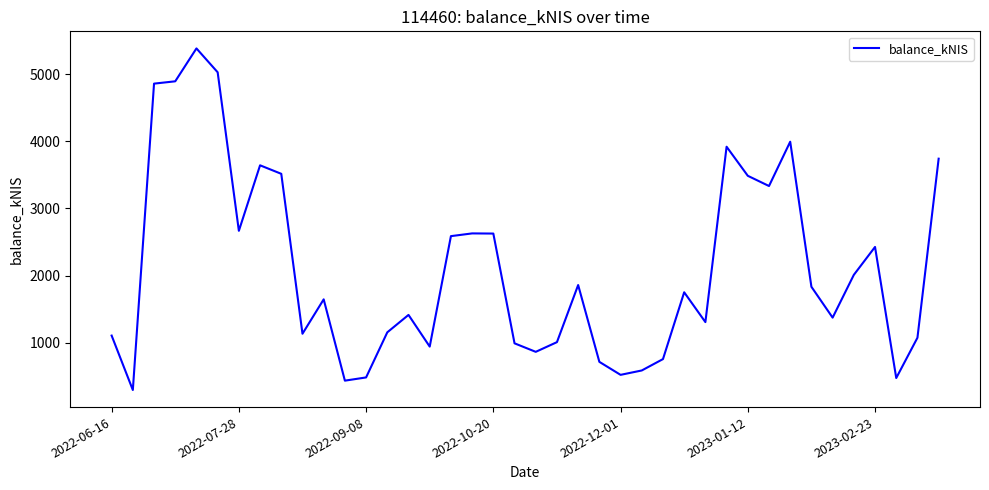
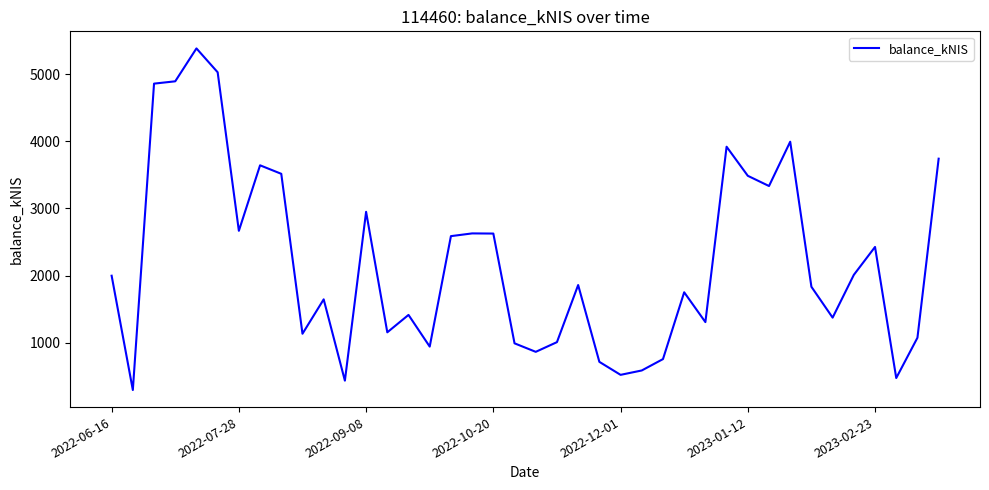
2022-06-16: 1100 -> 2000
2022-09-08: 500 -> 3000
